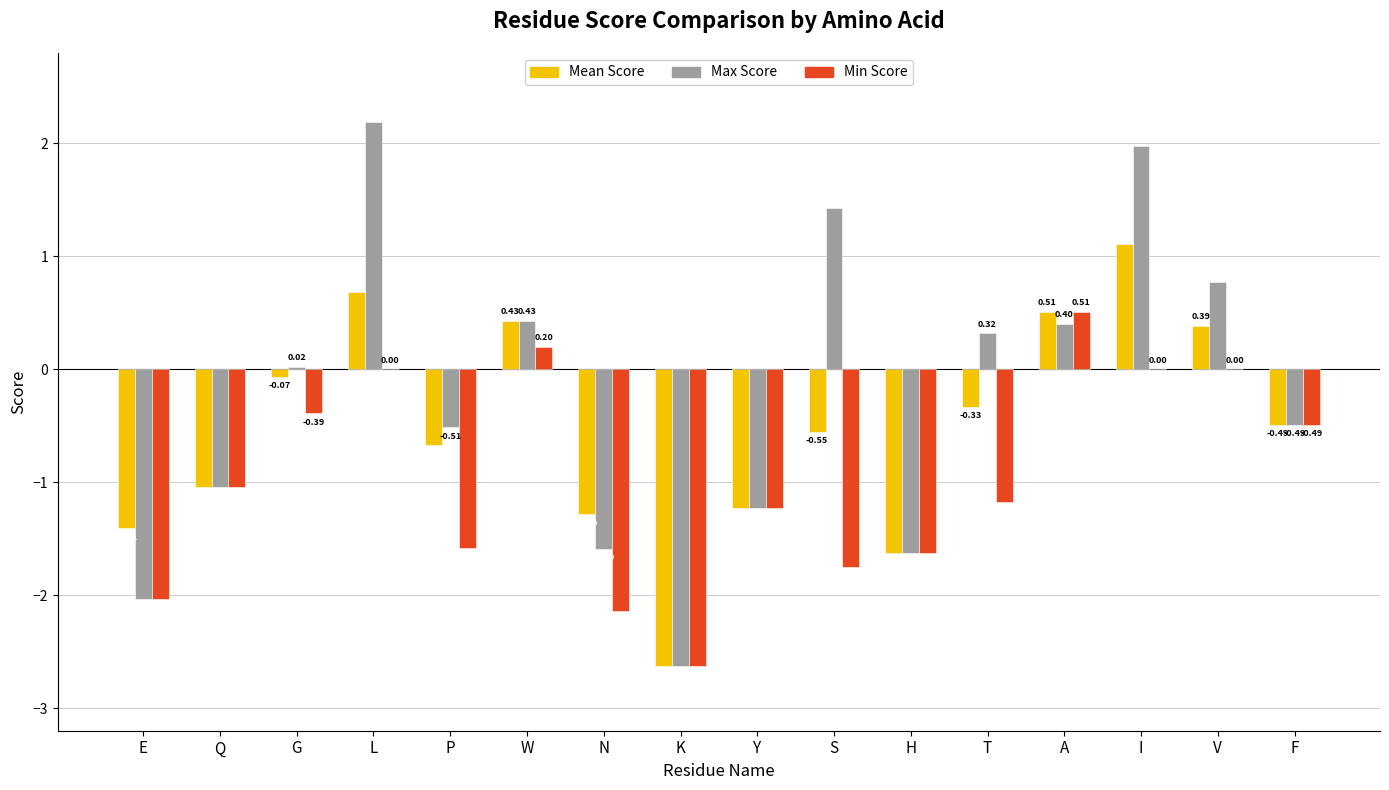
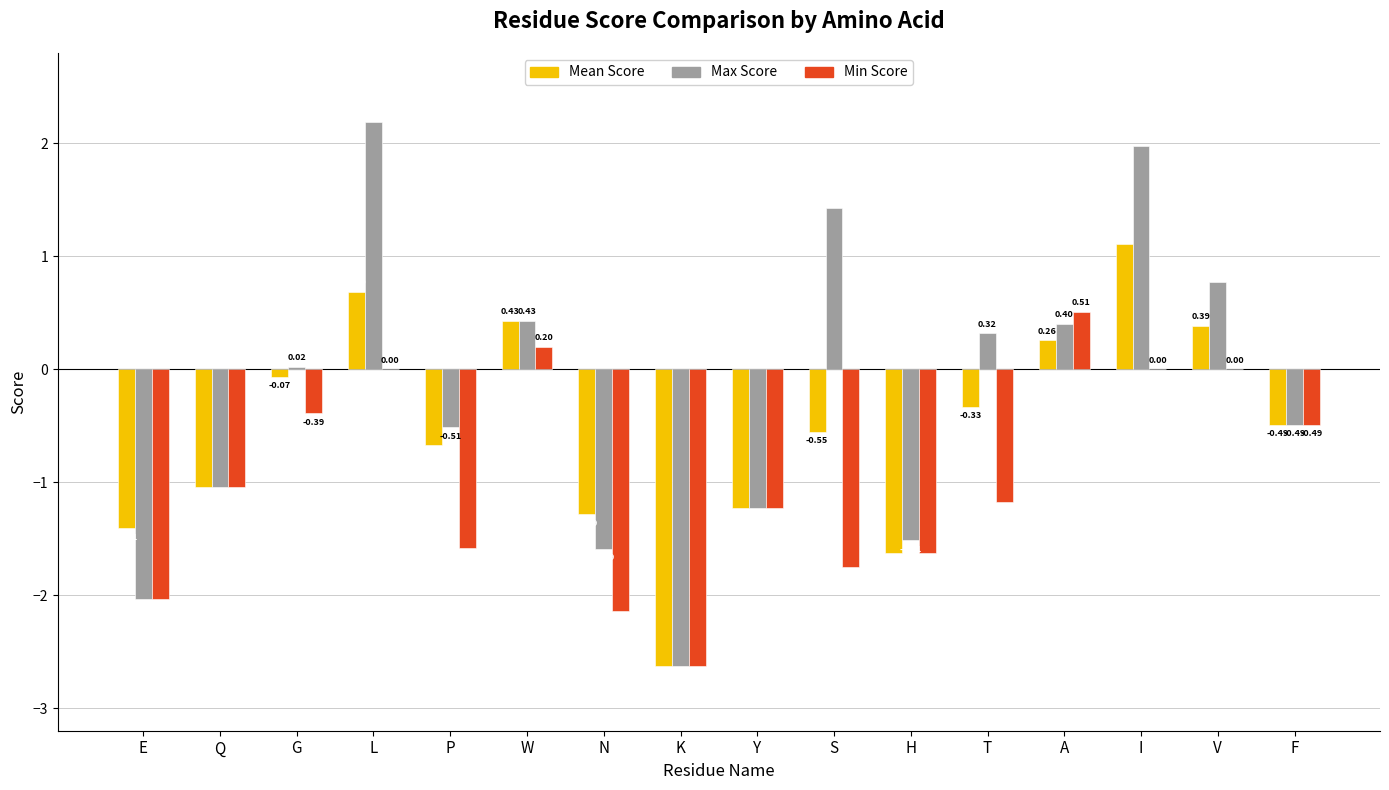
Max Score, H: -1.62 -> -1.51
Mean Score, A: 0.51 -> 0.26
